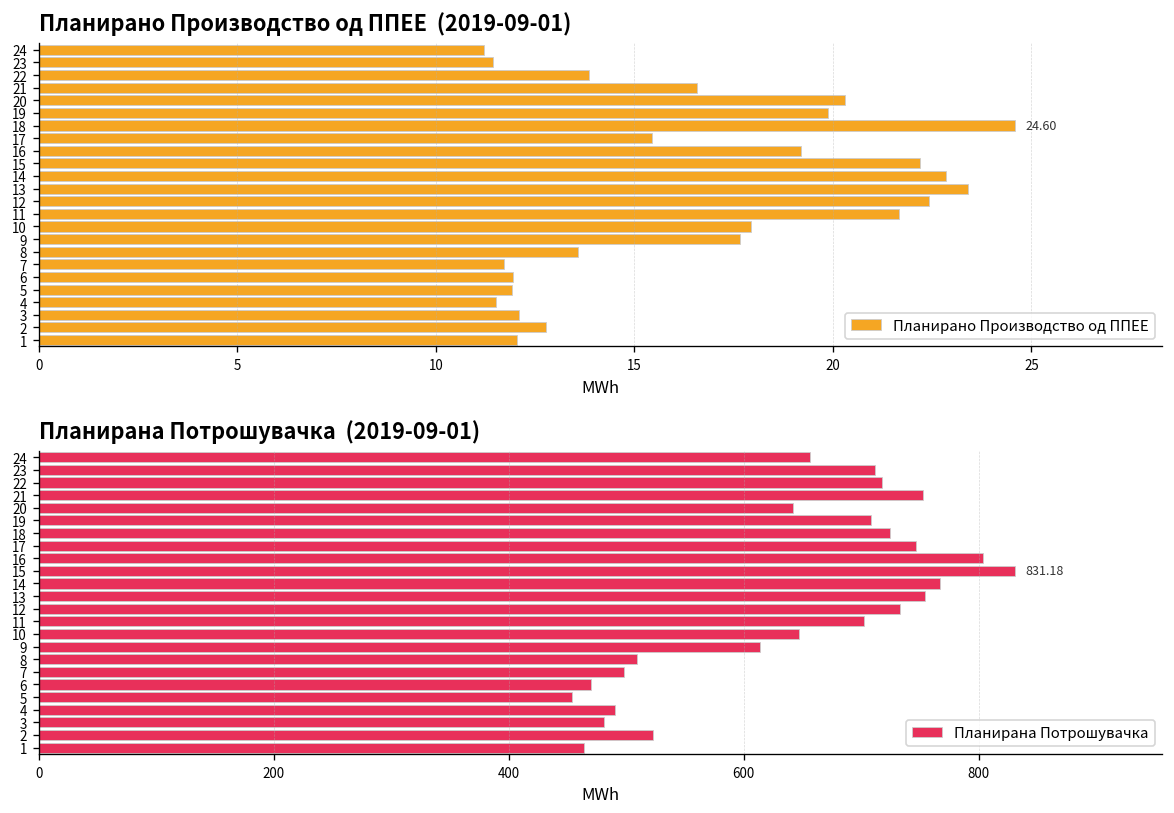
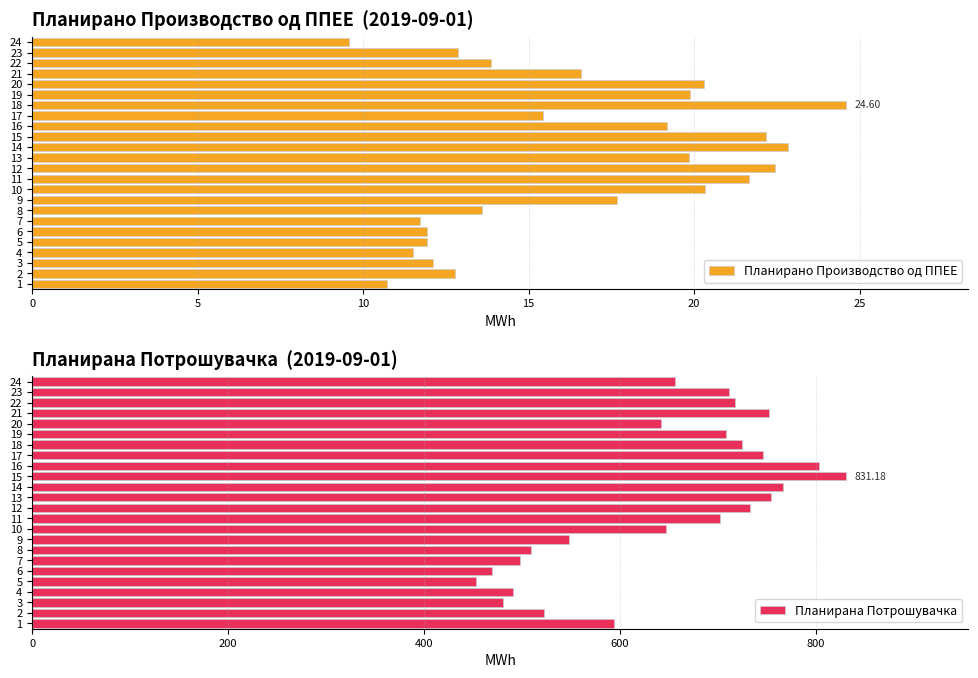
Планирано Производство од ППЕЕ (2019-09-01), 24: 11.2 -> 9.6
Планирано Производство од ППЕЕ (2019-09-01), 23: 11.4 -> 12.9
Планирано Производство од ППЕЕ (2019-09-01), 13: 23.4 -> 19.8
Планирано Производство од ППЕЕ (2019-09-01), 10: 17.9 -> 20.3
Планирано Производство од ППЕЕ (2019-09-01), 1: 12.0 -> 10.7
Планирана Потрошувачка (2019-09-01), 9: 610 -> 550
Планирана Потрошувачка (2019-09-01), 1: 460 -> 590
